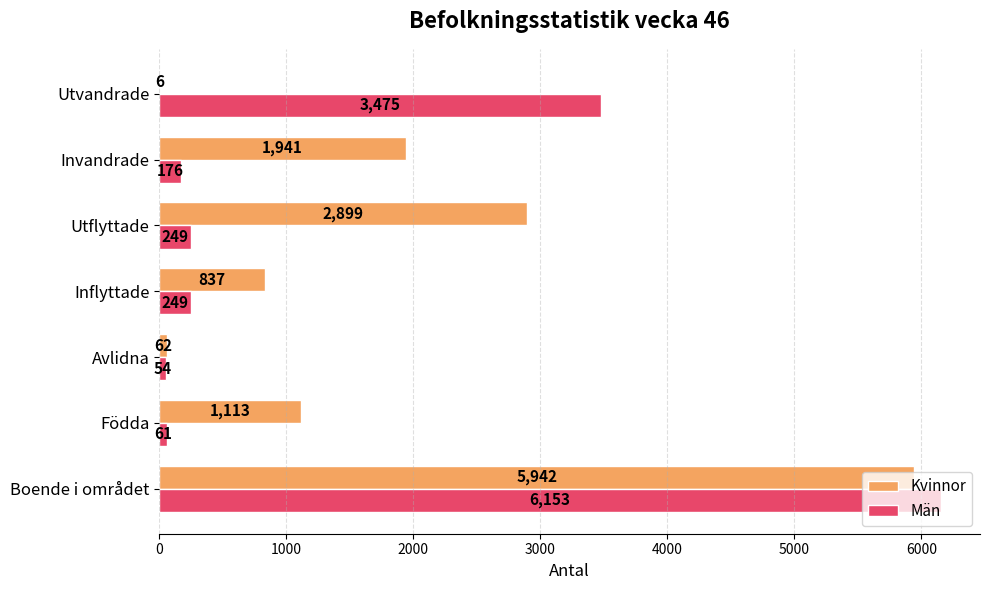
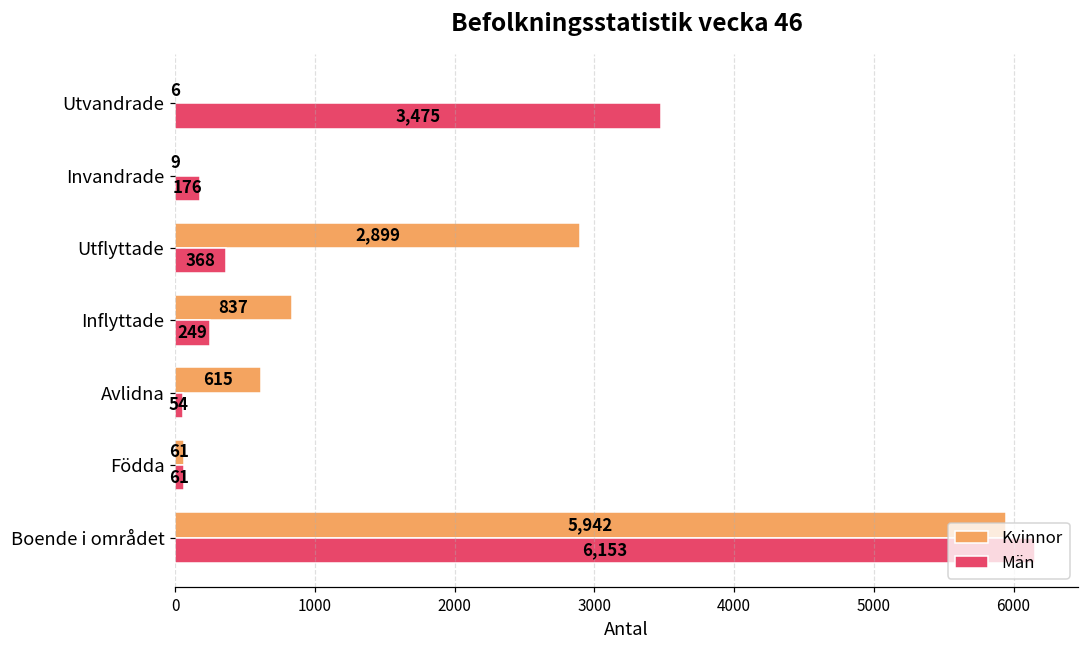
Kvinnor, Invandrade: 1,941 -> 9
Män, Utflyttade: 249 -> 368
Kvinnor, Avlidna: 62 -> 615
Kvinnor, Födda: 1,113 -> 61
